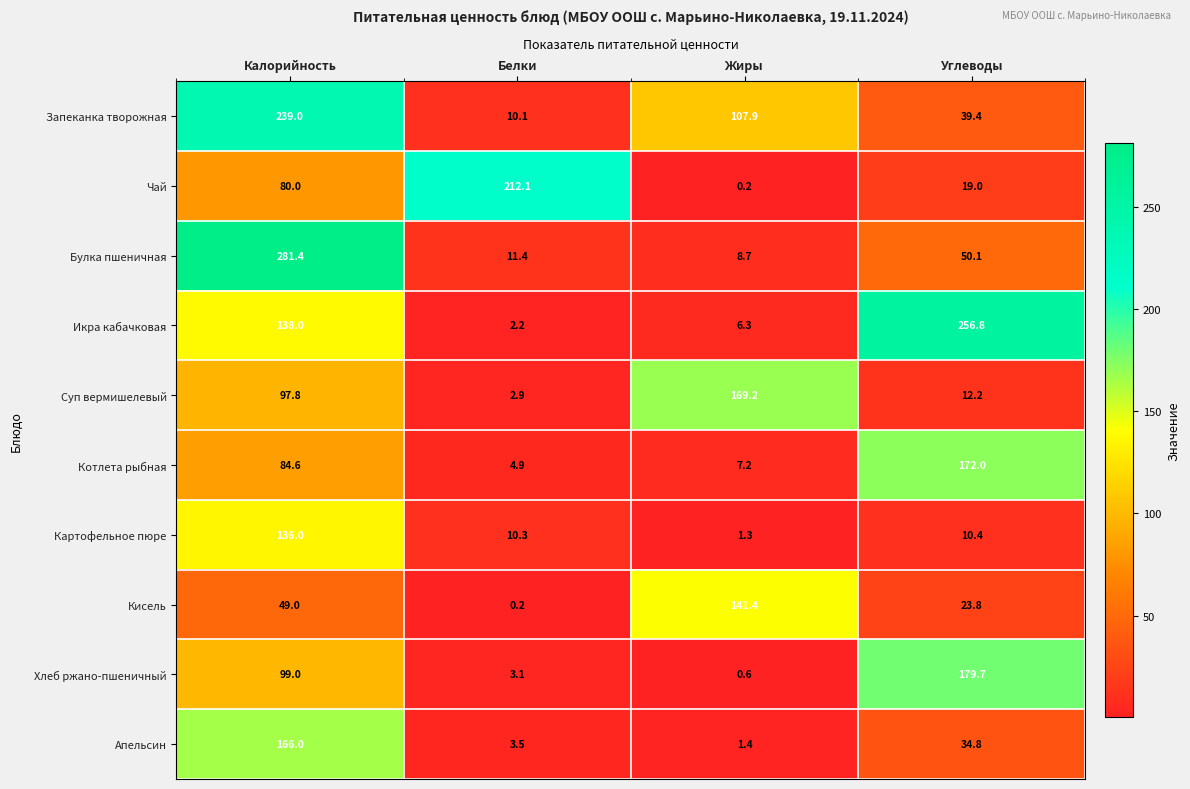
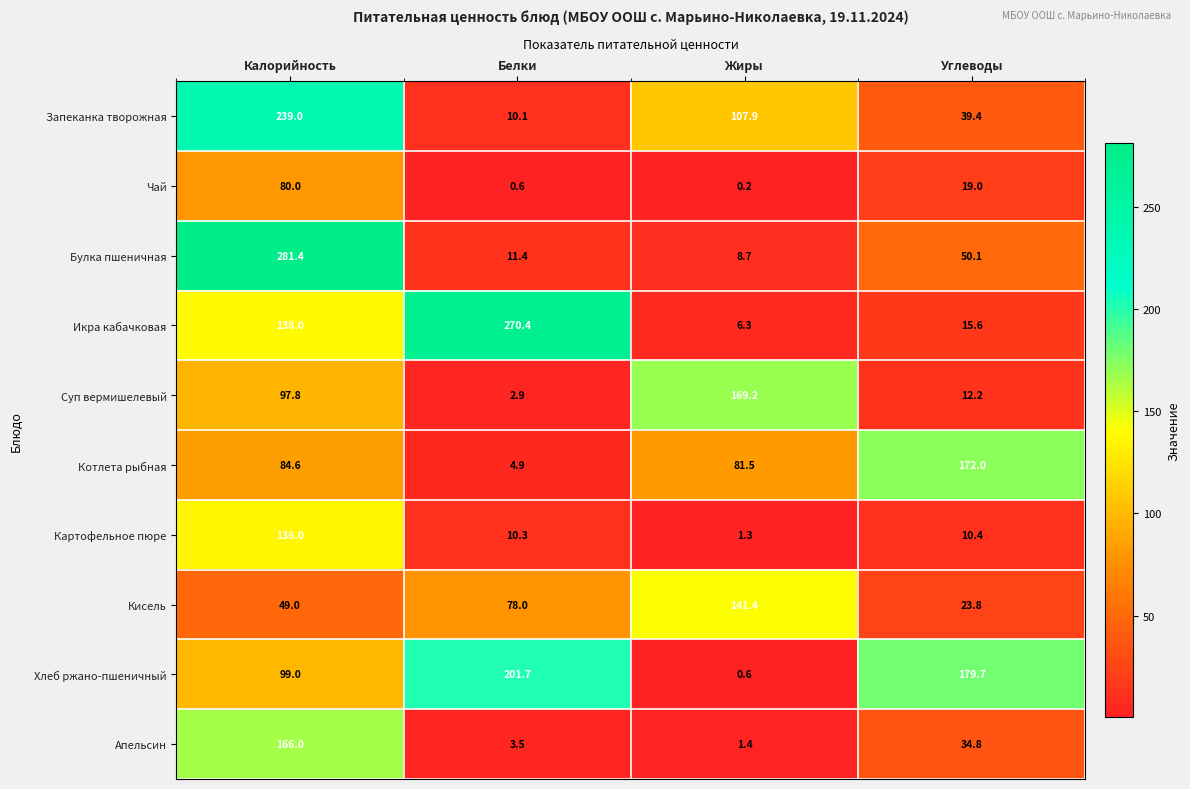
Чай, Белки: 212.1 -> 0.6
Икра кабачковая, Белки: 2.2 -> 270.4
Икра кабачковая, Углеводы: 256.8 -> 15.6
Котлета рыбная, Жиры: 7.2 -> 81.5
Кисель, Белки: 0.2 -> 78.0
Хлеб ржано-пшеничный, Белки: 3.1 -> 201.7
